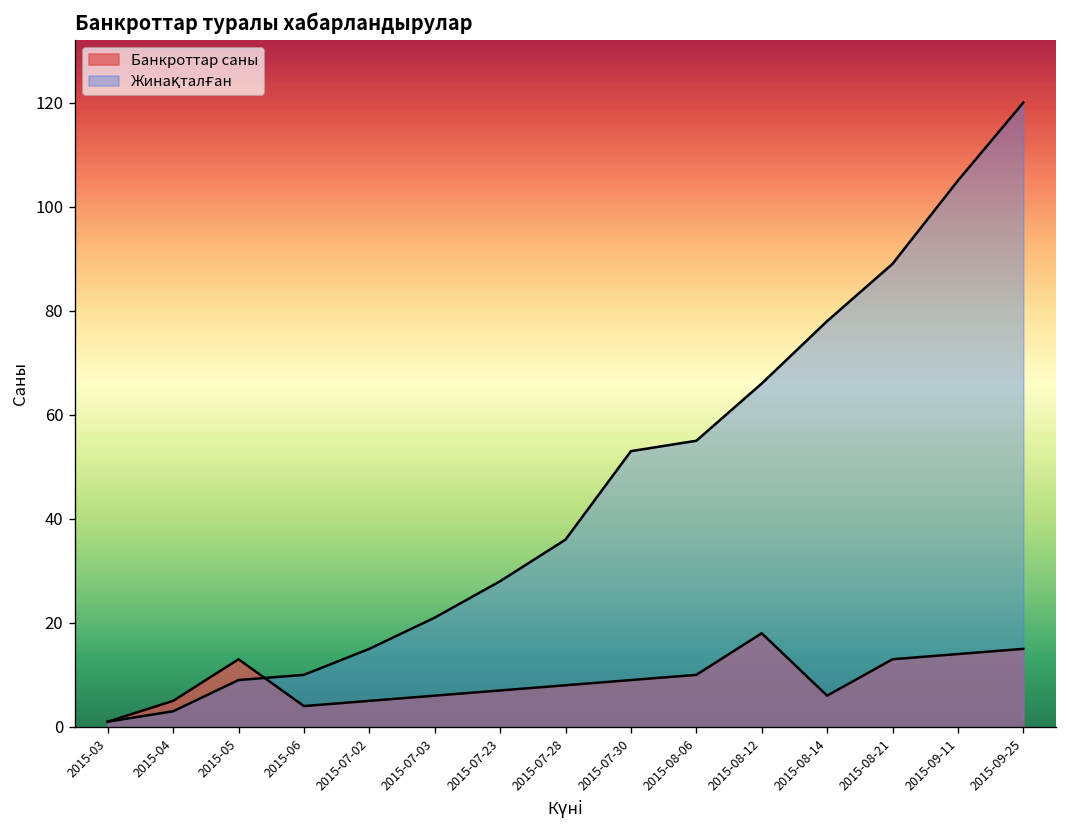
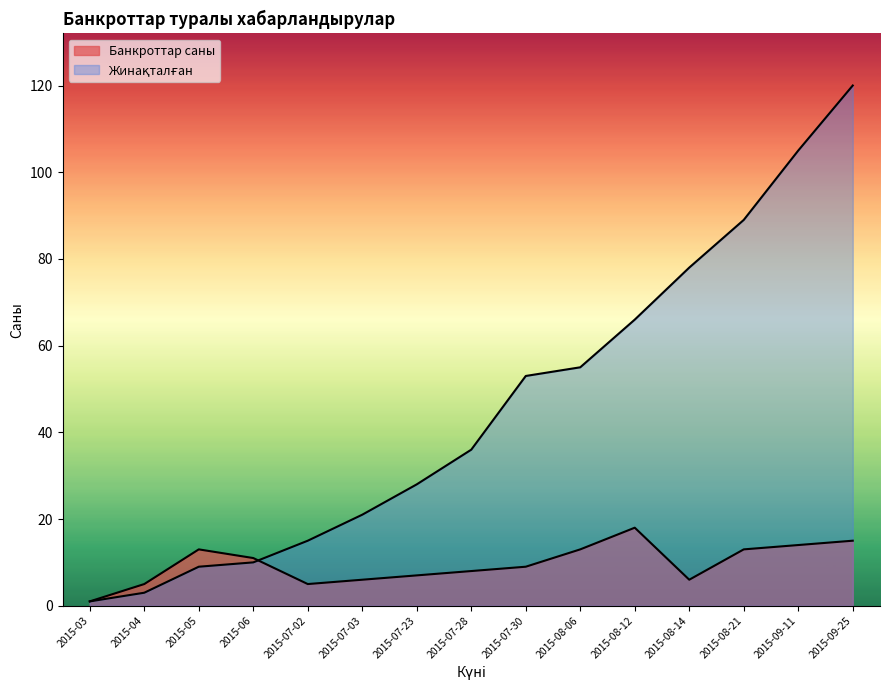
Банкроттар саны, 2015-06: 4 -> 11
Банкроттар саны, 2015-08-06: 10 -> 13
